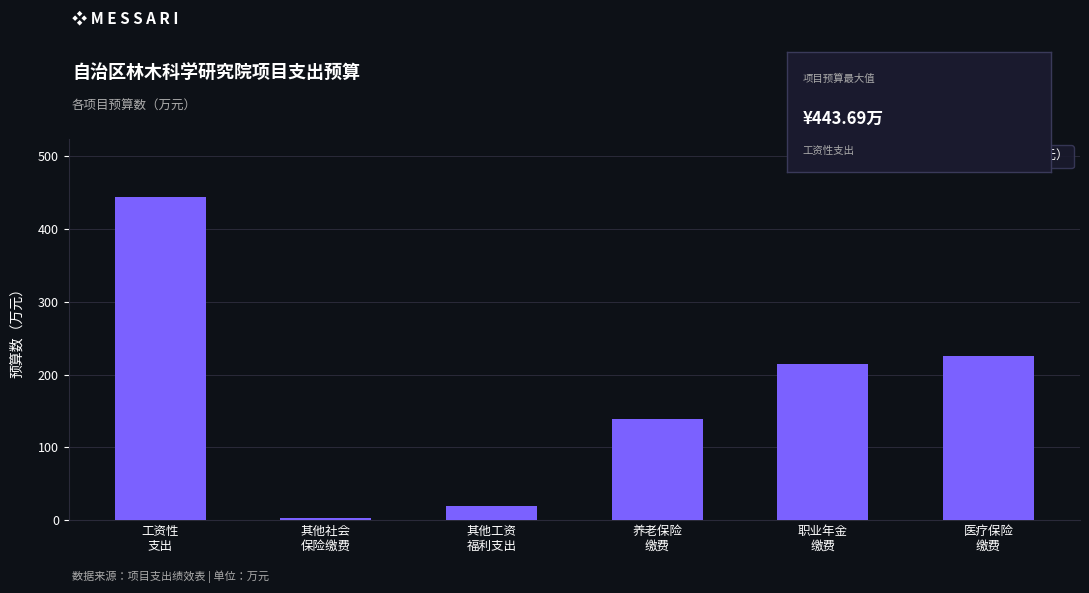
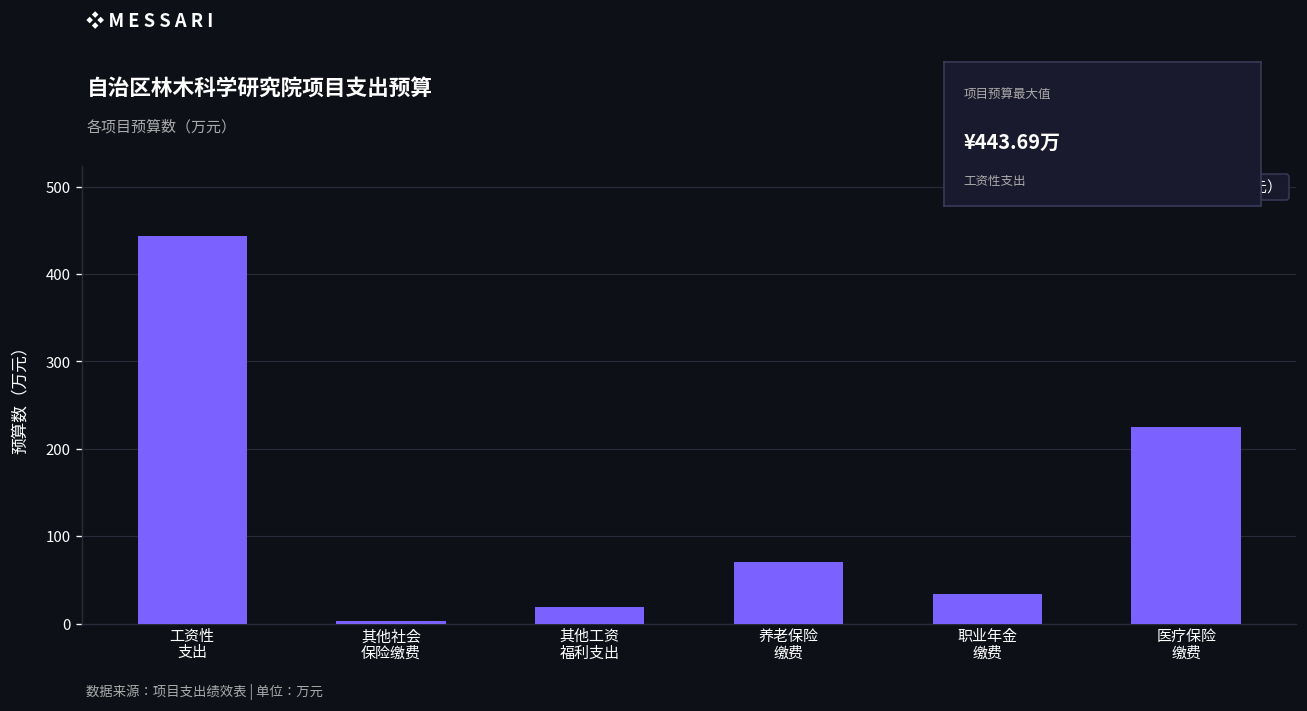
养老保险 缴费: 140 -> 70
职业年金 缴费: 210 -> 30
